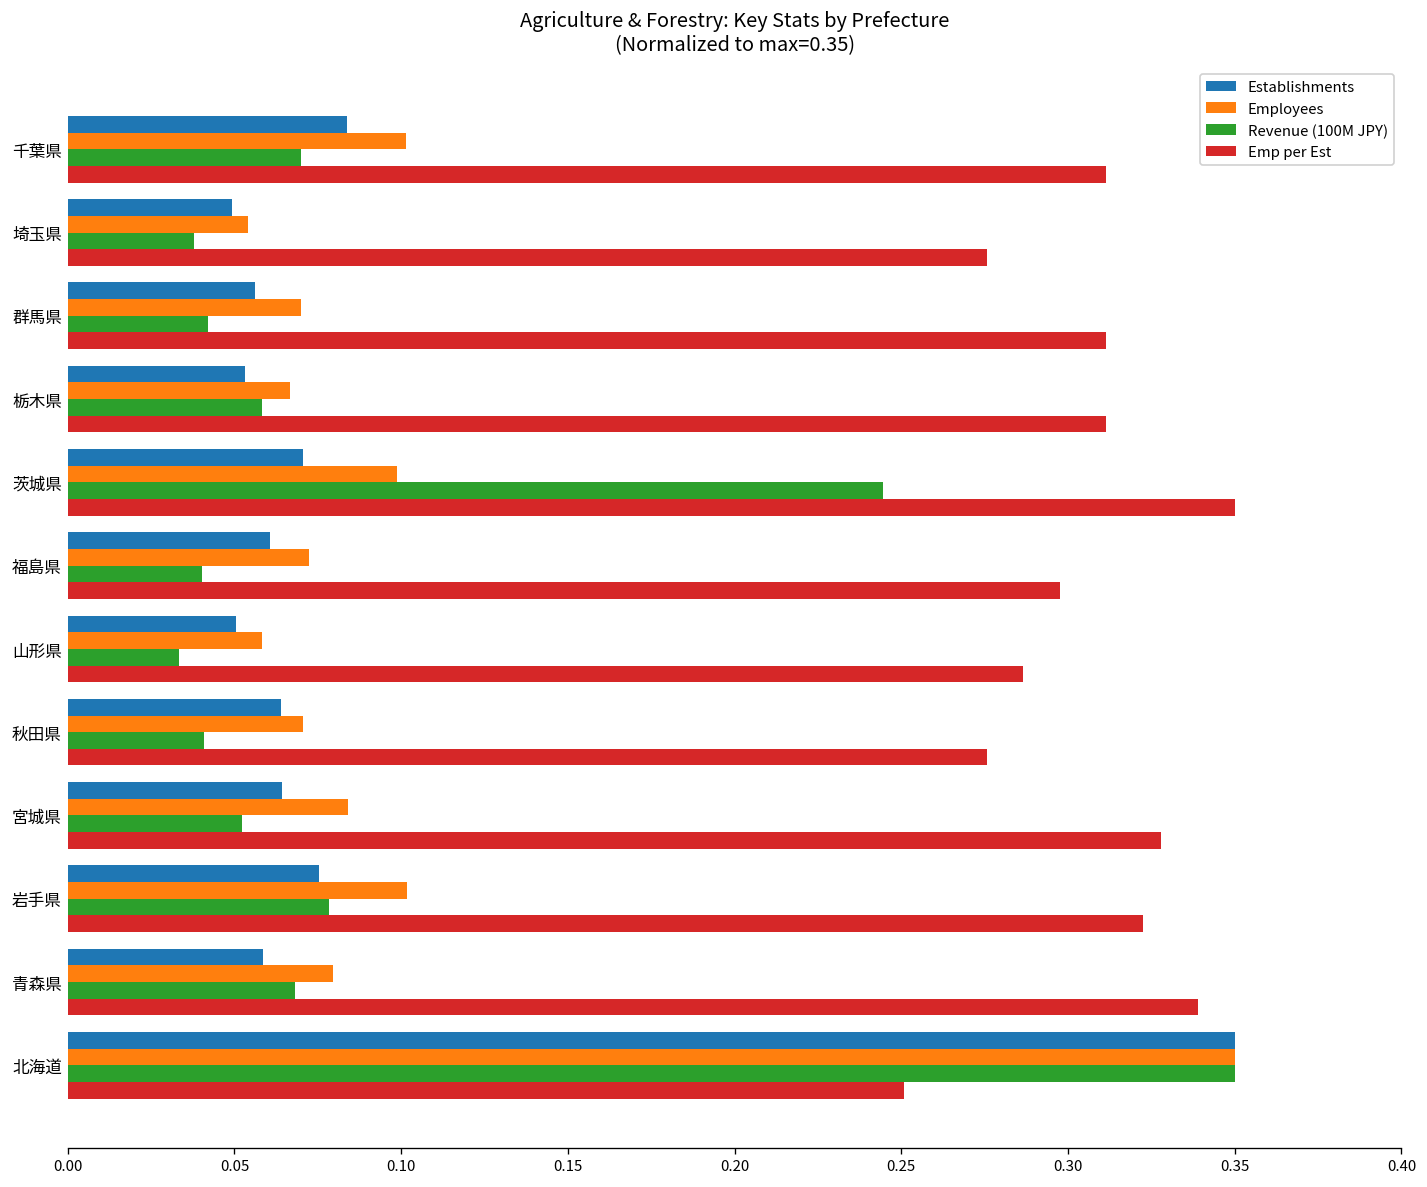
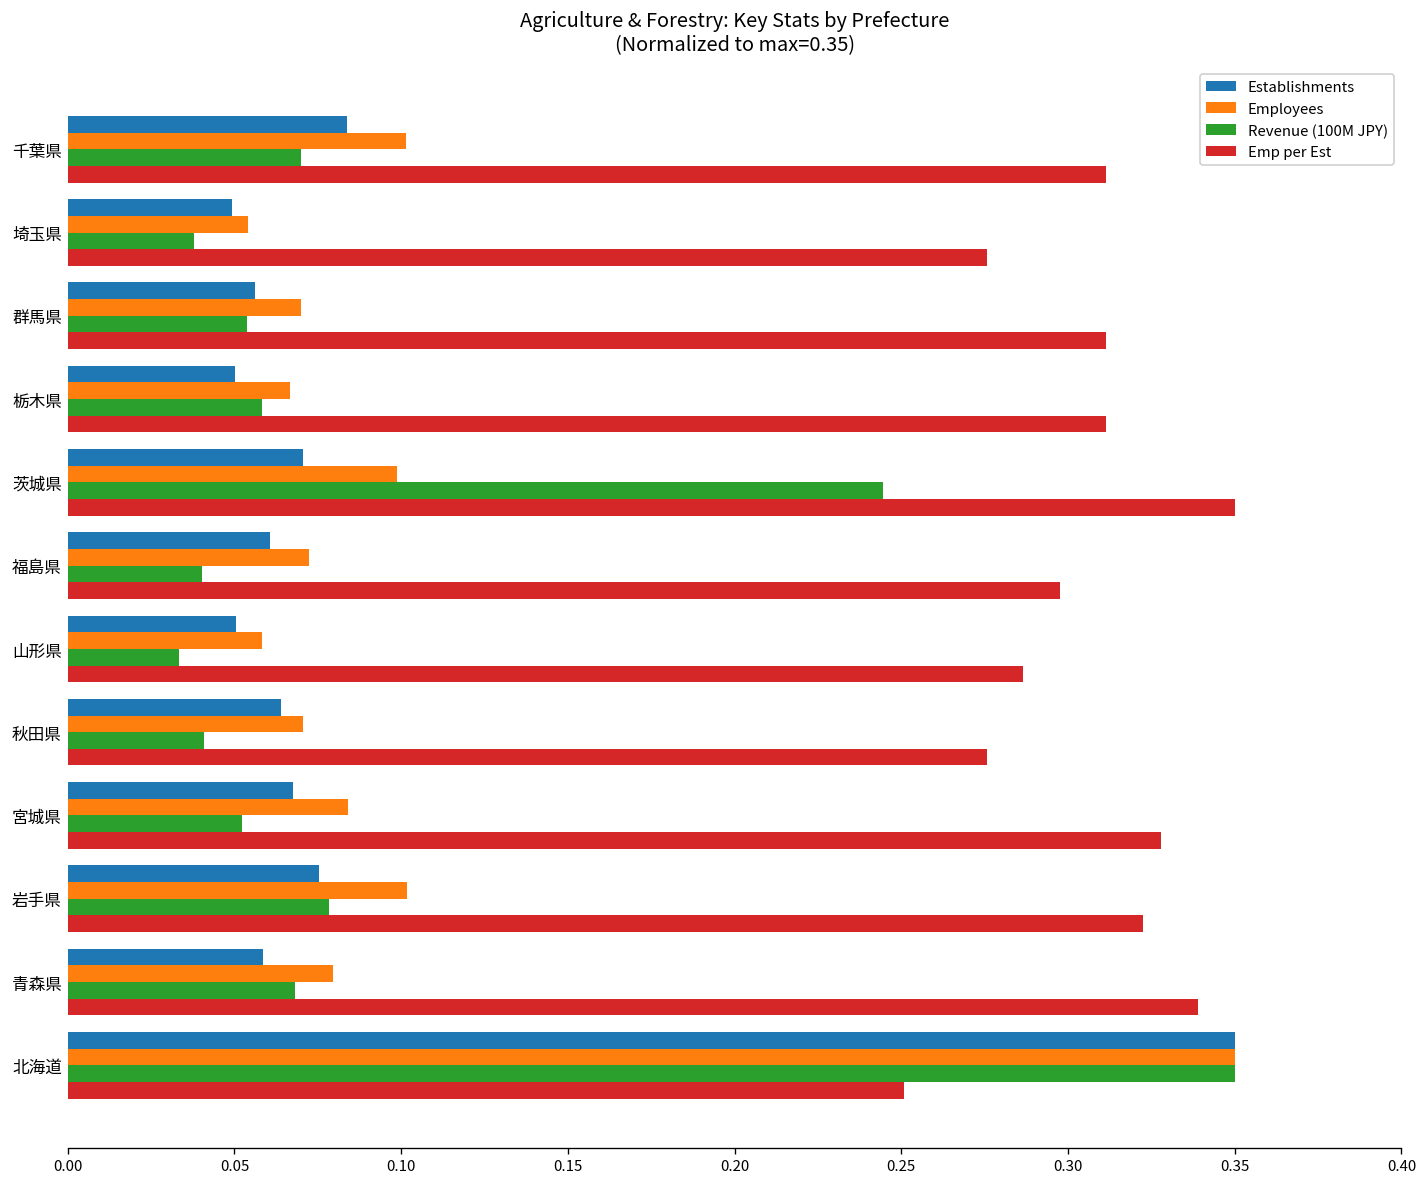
Revenue (100M JPY), 群馬県: 0.042 -> 0.054
Establishments, 栃木県: 0.053 -> 0.050
Establishments, 宮城県: 0.064 -> 0.068
